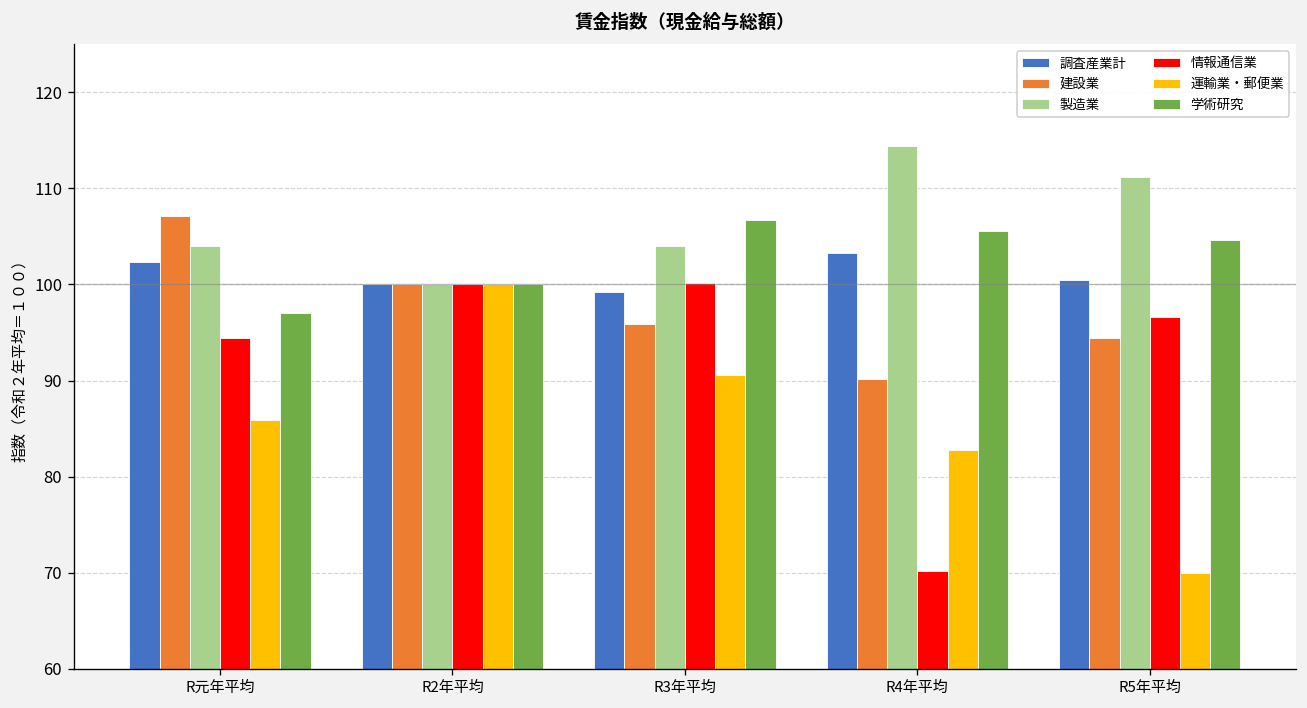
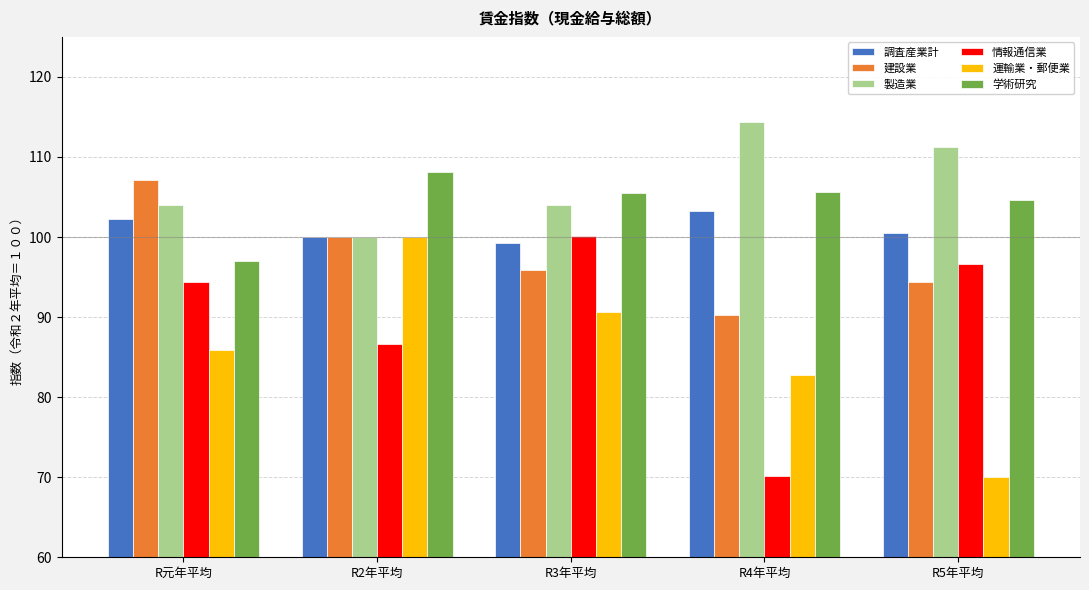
情報通信業, R2年平均: 100 -> 87
学術研究, R2年平均: 100 -> 108
学術研究, R3年平均: 107 -> 106
